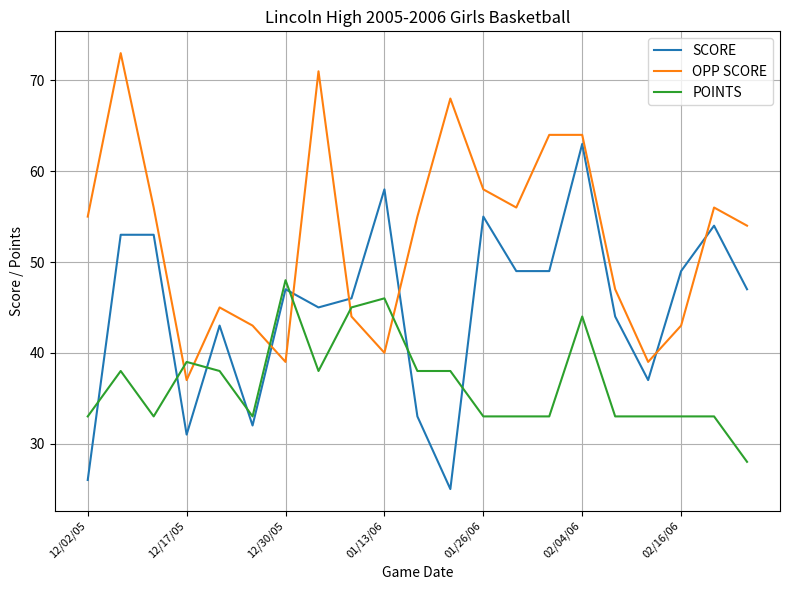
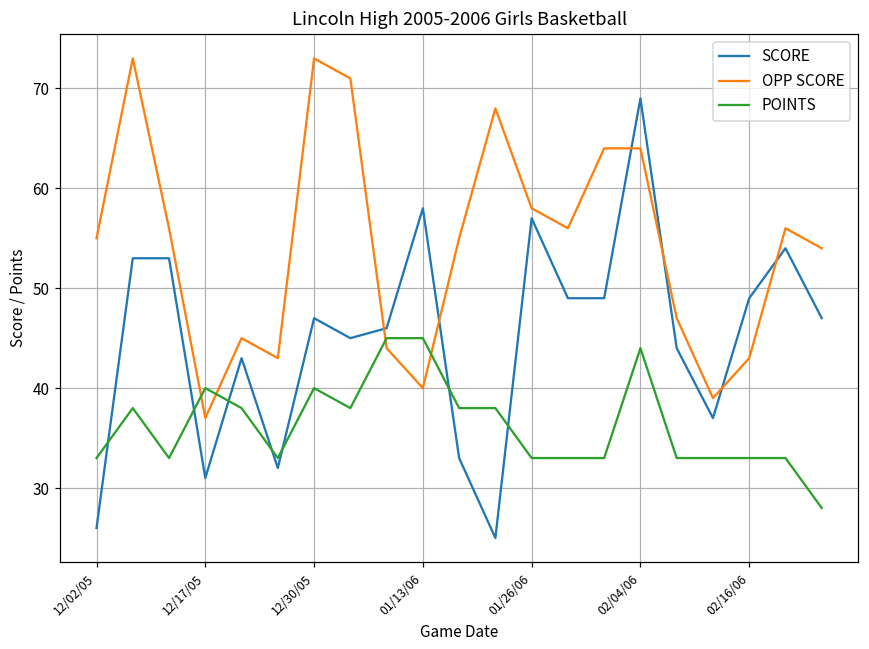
POINTS, 12/17/05: 39 -> 40
OPP SCORE, 12/30/05: 39 -> 73
POINTS, 12/30/05: 48 -> 40
POINTS, 01/13/06: 46 -> 45
SCORE, 01/26/06: 55 -> 57
SCORE, 02/04/06: 63 -> 69
